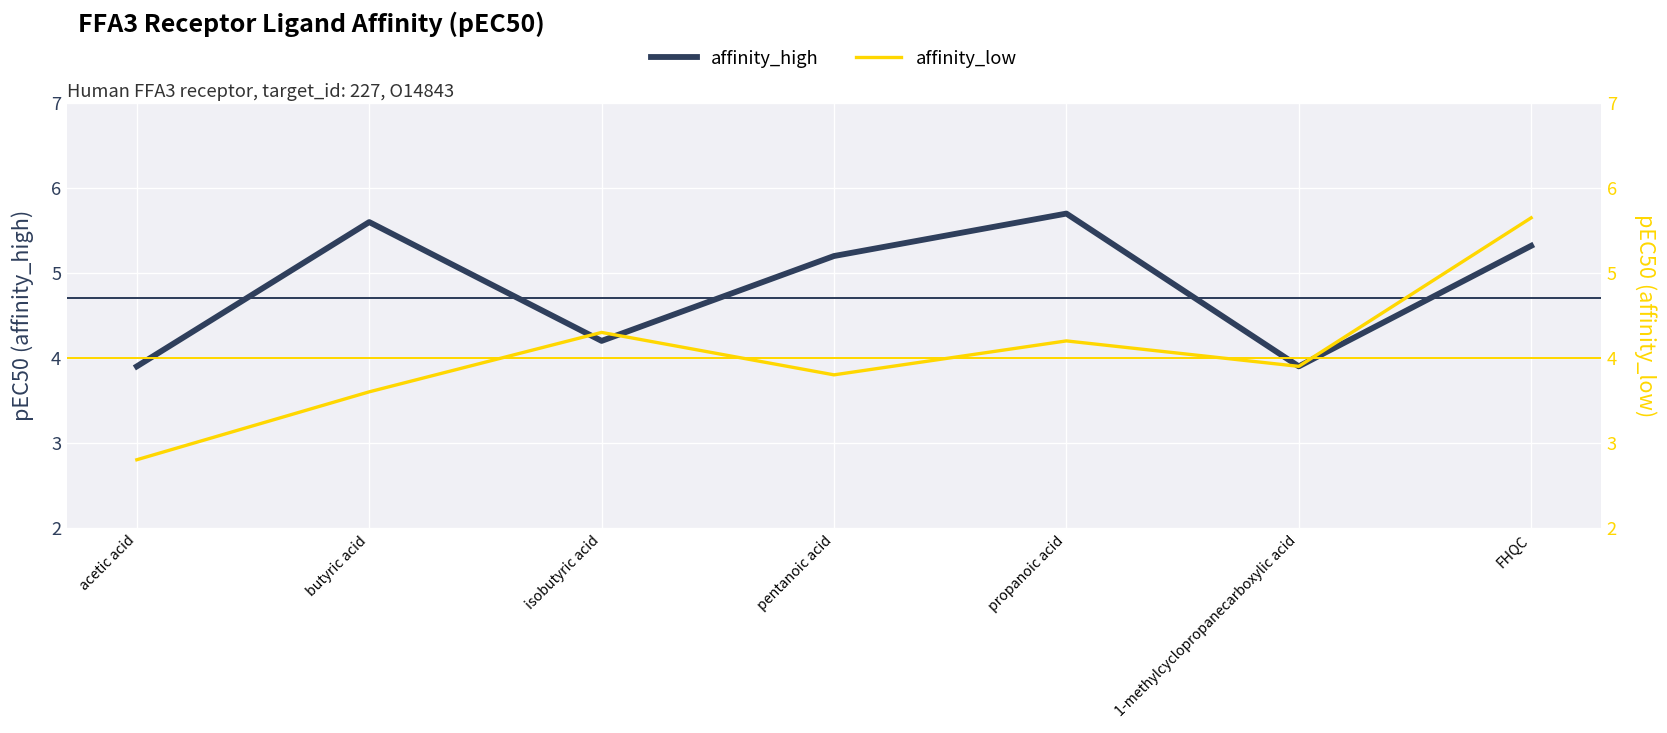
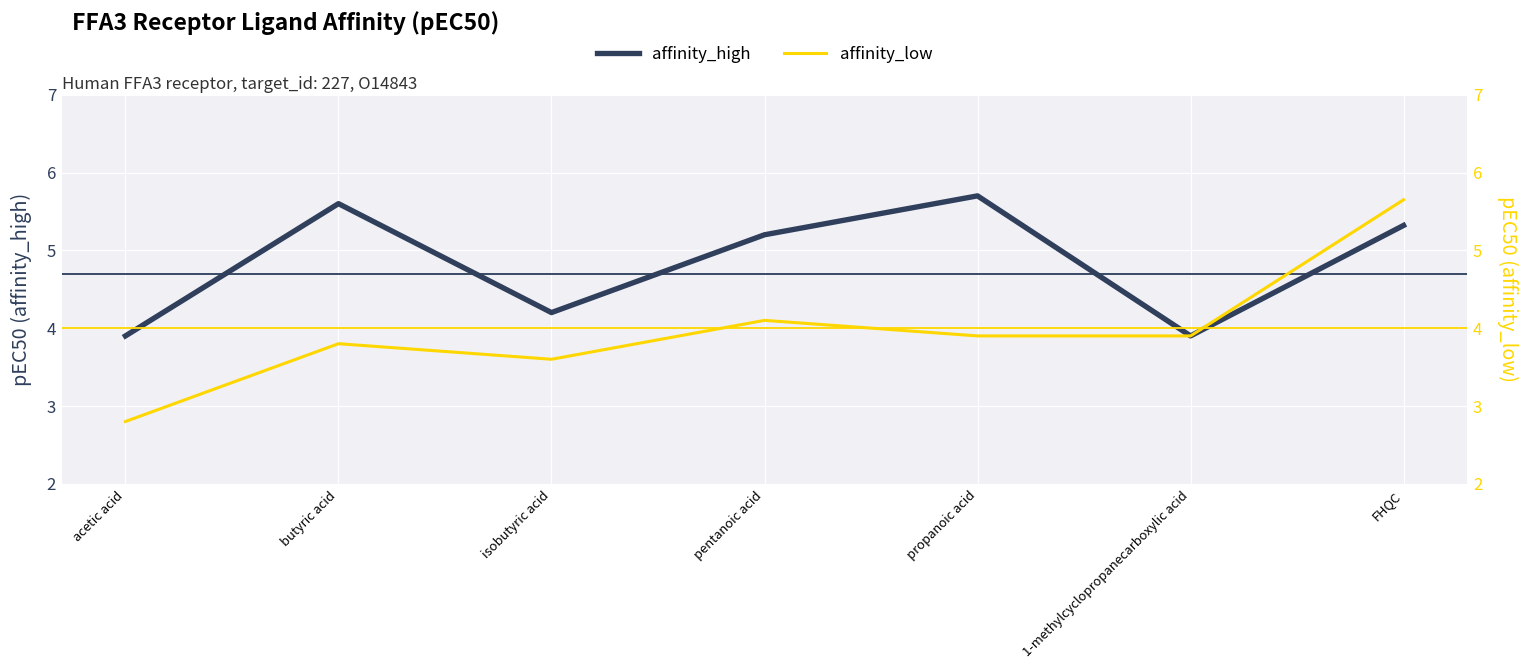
affinity_low, butyric acid: 3.6 -> 3.8
affinity_low, isobutyric acid: 4.3 -> 3.6
affinity_low, pentanoic acid: 3.8 -> 4.1
affinity_low, propanoic acid: 4.2 -> 3.9
